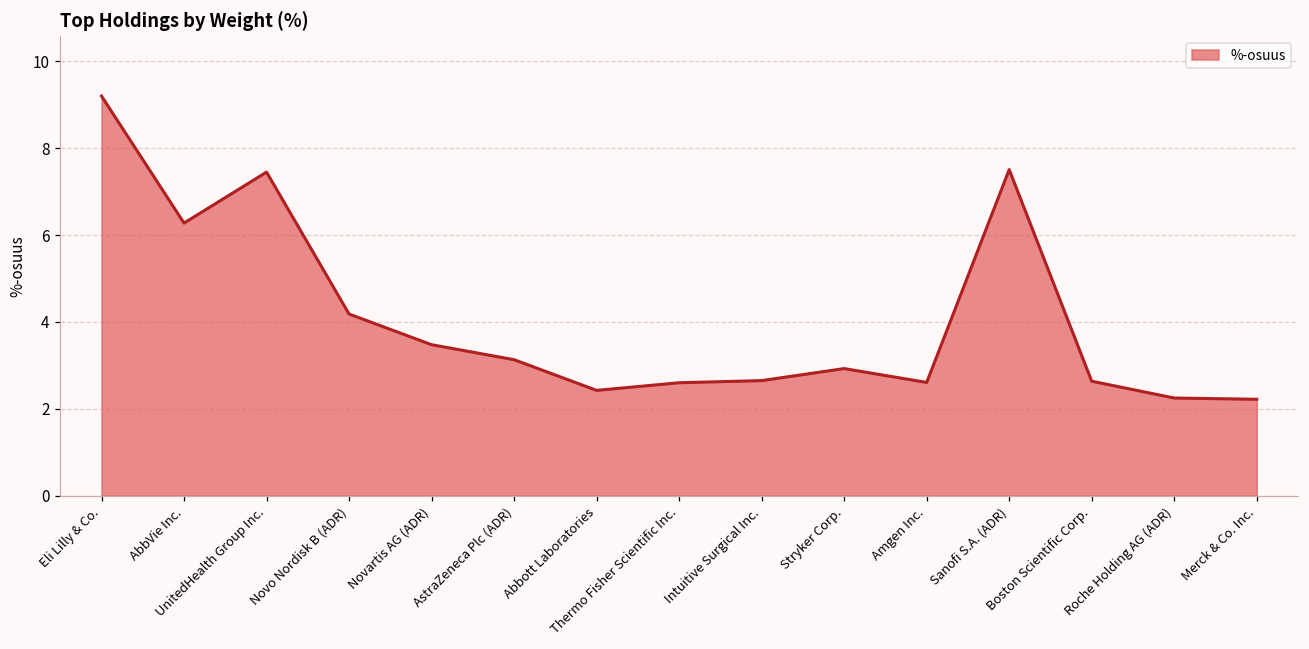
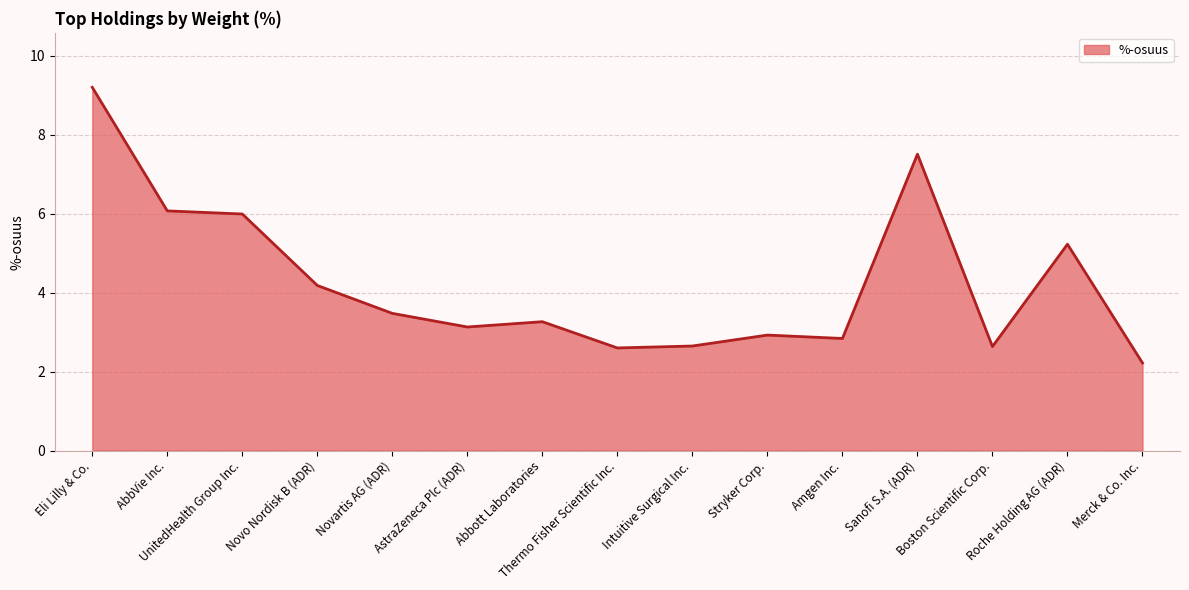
AbbVie Inc.: 6.3 -> 6.1
UnitedHealth Group Inc.: 7.5 -> 6.0
Abbott Laboratories: 2.4 -> 3.3
Amgen Inc.: 2.6 -> 2.8
Roche Holding AG (ADR): 2.2 -> 5.2
